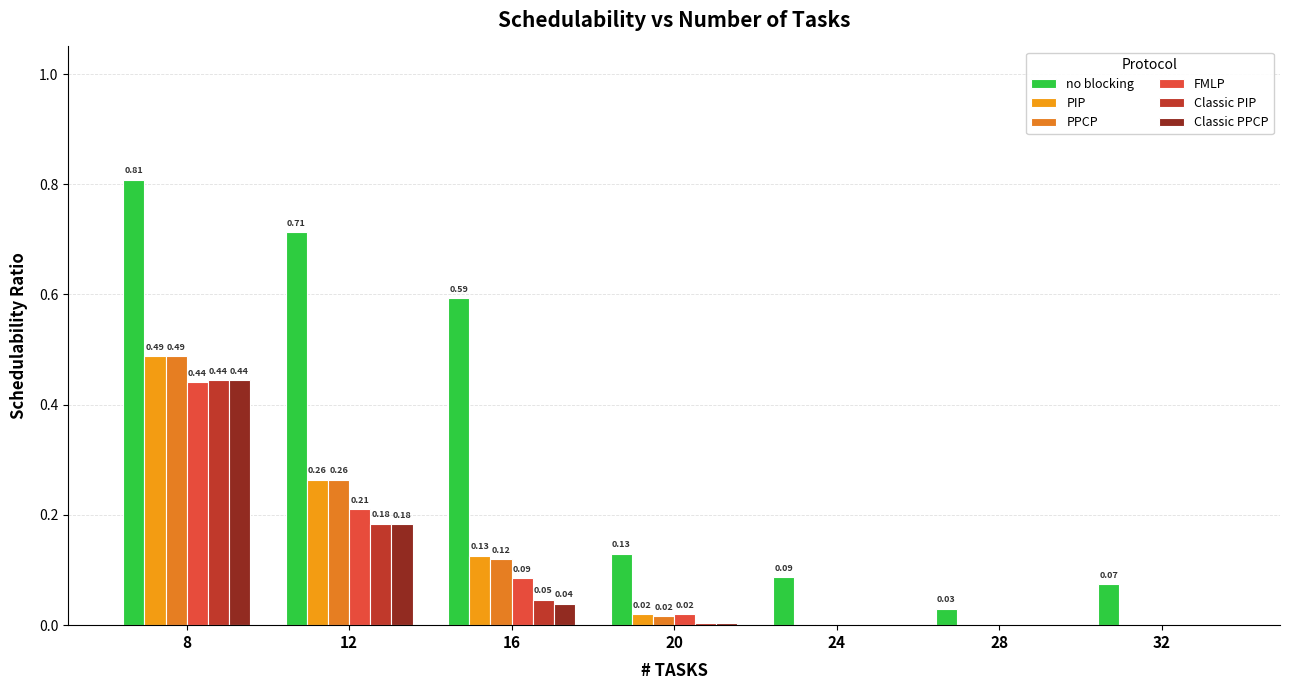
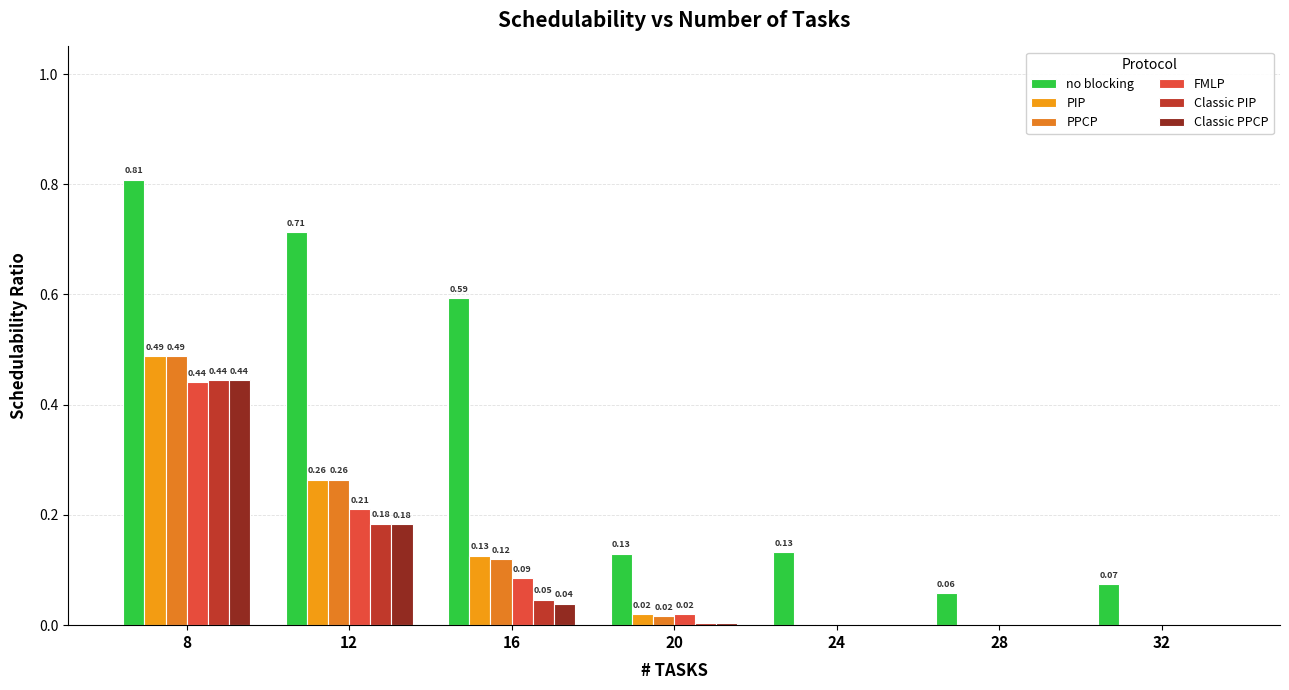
no blocking, 24: 0.09 -> 0.13
no blocking, 28: 0.03 -> 0.06
